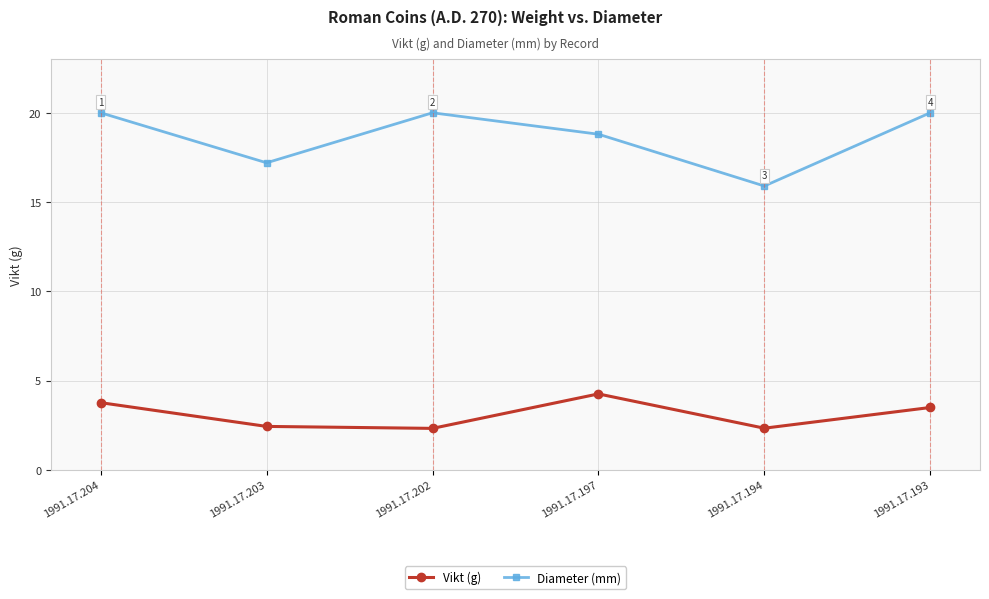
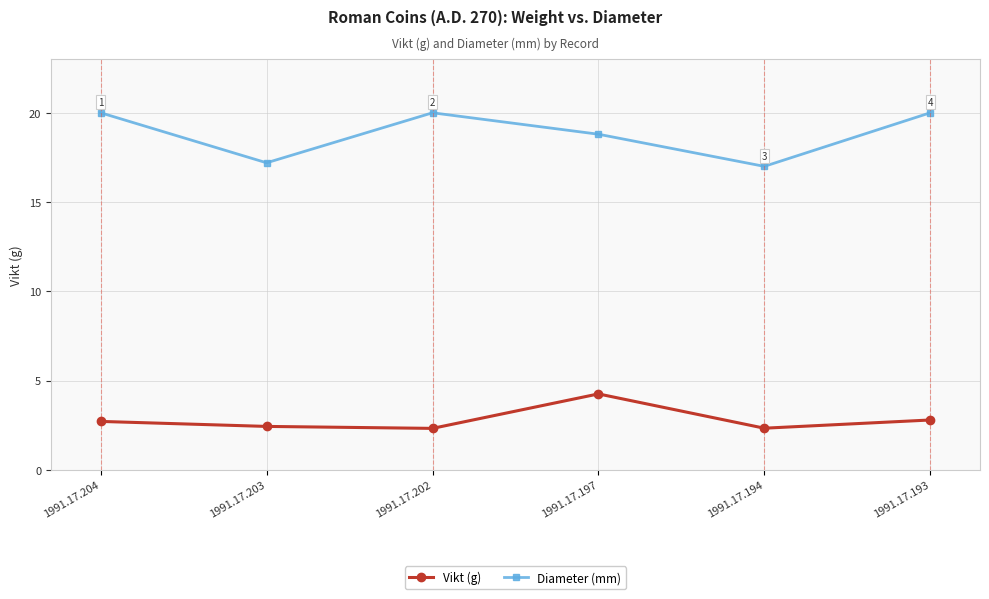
Vikt (g), 1991.17.204: 3.8 -> 2.7
Diameter (mm), 1991.17.194: 15.9 -> 17.0
Vikt (g), 1991.17.193: 3.5 -> 2.8
